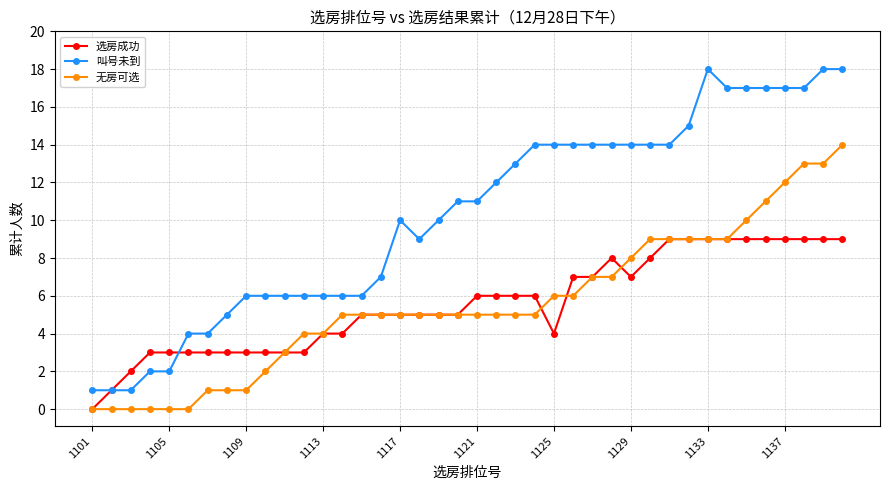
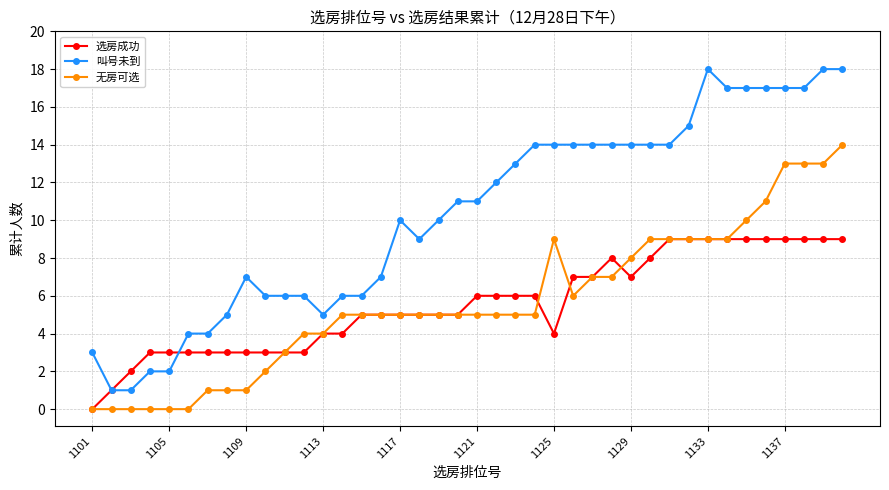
叫号未到, 1101: 1 -> 3
叫号未到, 1109: 6 -> 7
叫号未到, 1113: 6 -> 5
无房可选, 1125: 6 -> 9
无房可选, 1137: 12 -> 13
